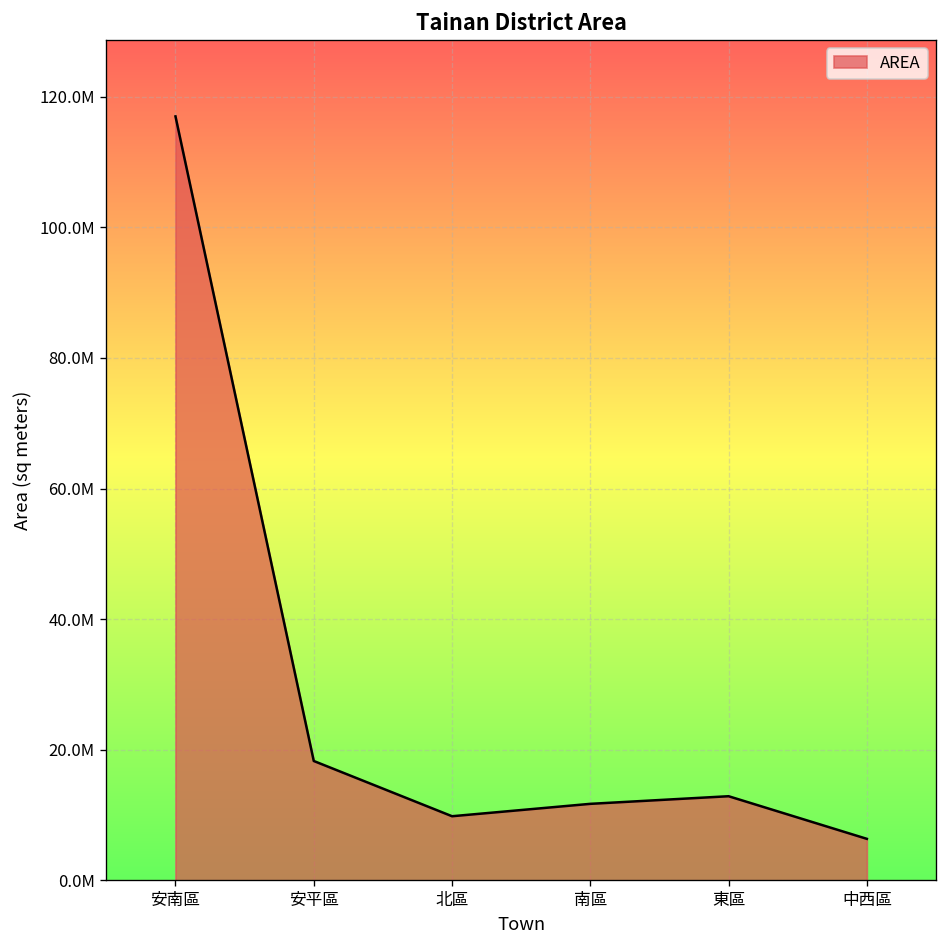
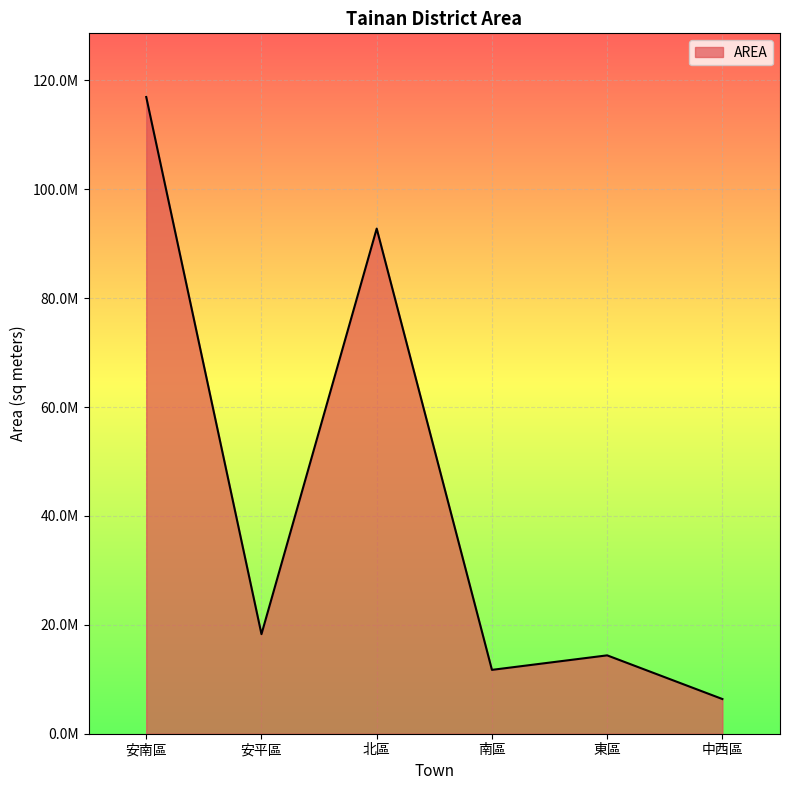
北區: 10000000 -> 93000000
東區: 13000000 -> 14000000
